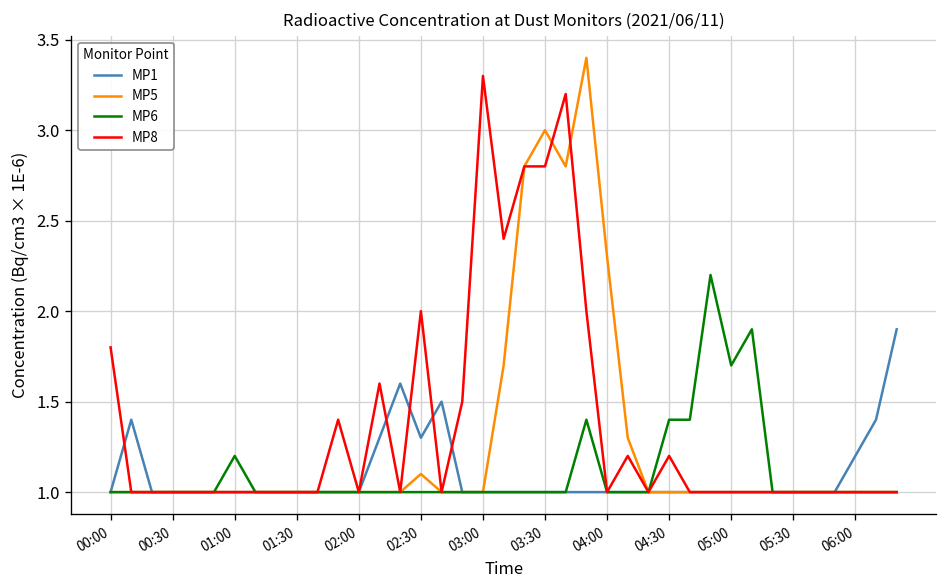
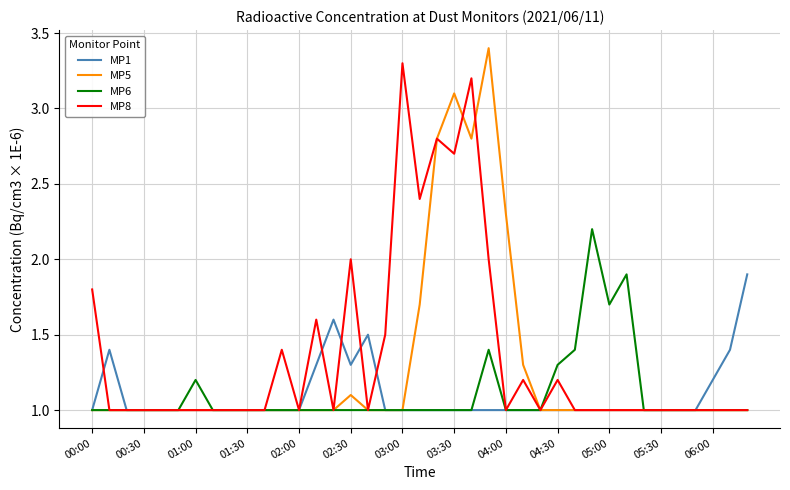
MP5, 03:30: 3.0 -> 3.1
MP8, 03:30: 2.8 -> 2.7
MP6, 04:30: 1.4 -> 1.3
